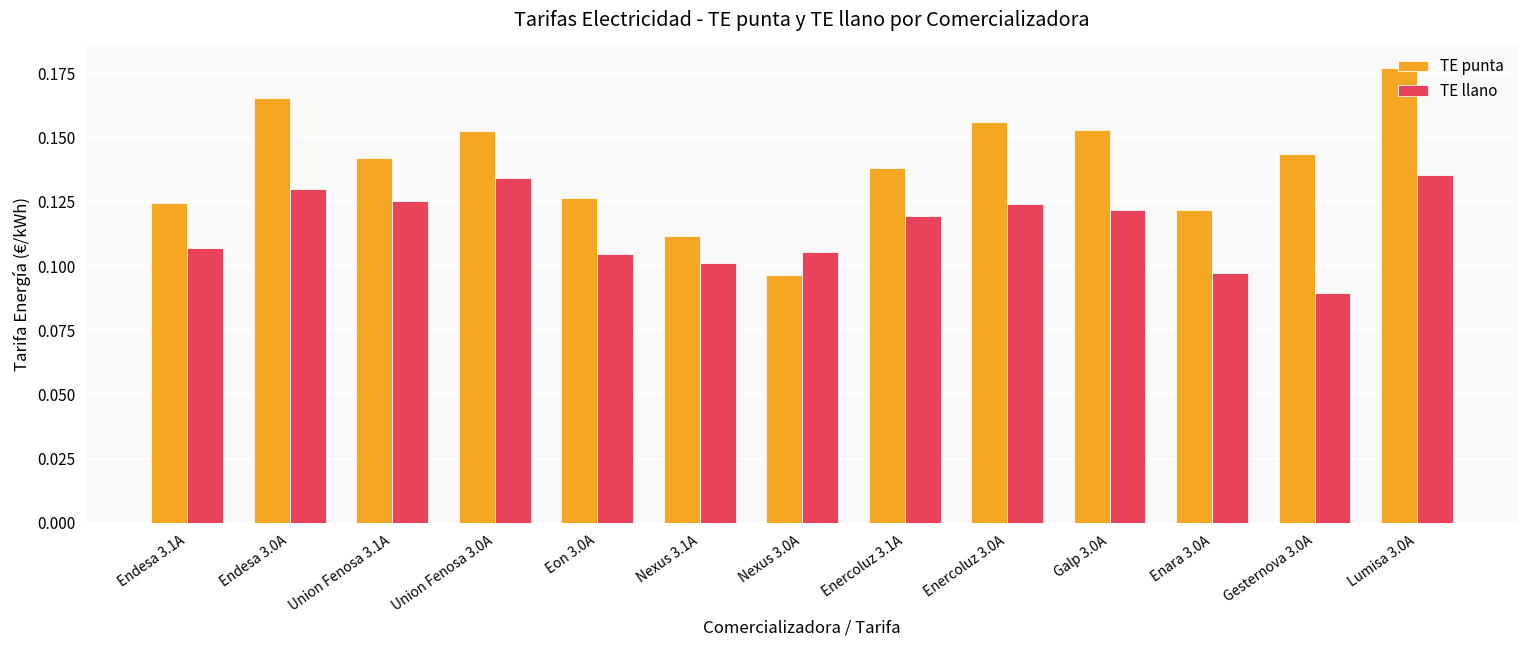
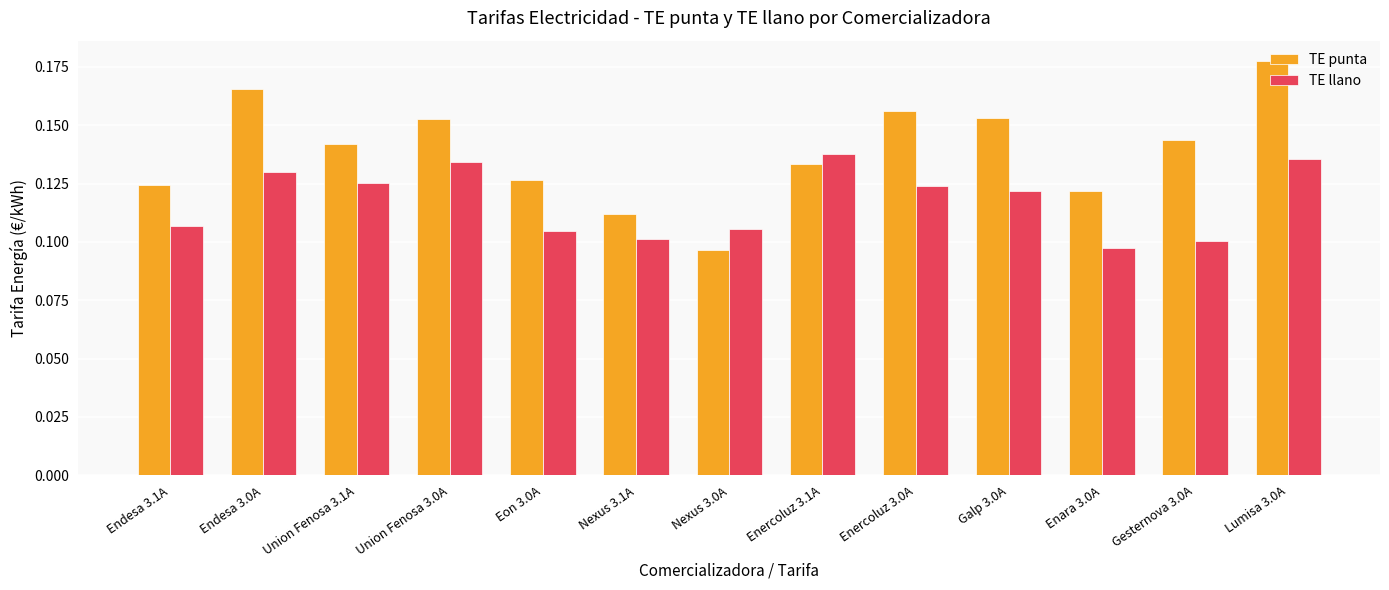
TE punta, Enercoluz 3.1A: 0.138 -> 0.134
TE llano, Enercoluz 3.1A: 0.120 -> 0.138
TE llano, Gesternova 3.0A: 0.090 -> 0.101
